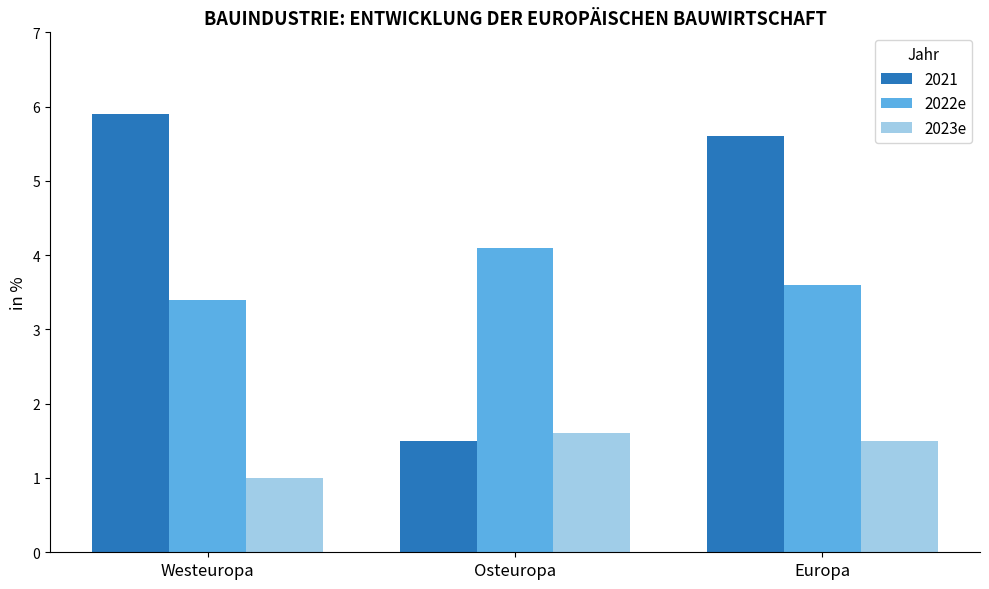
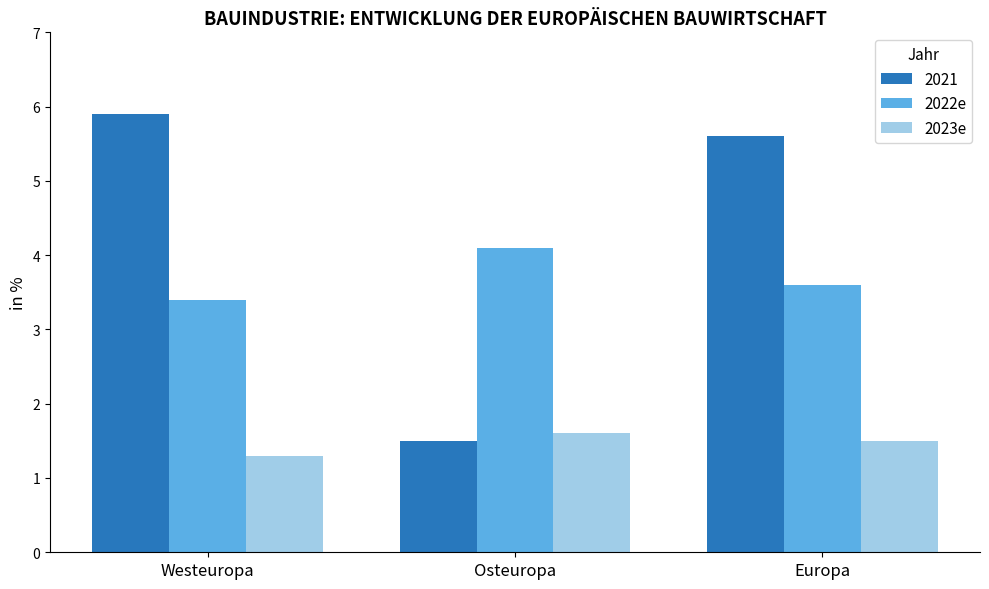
2023e, Westeuropa: 1.0 -> 1.3
